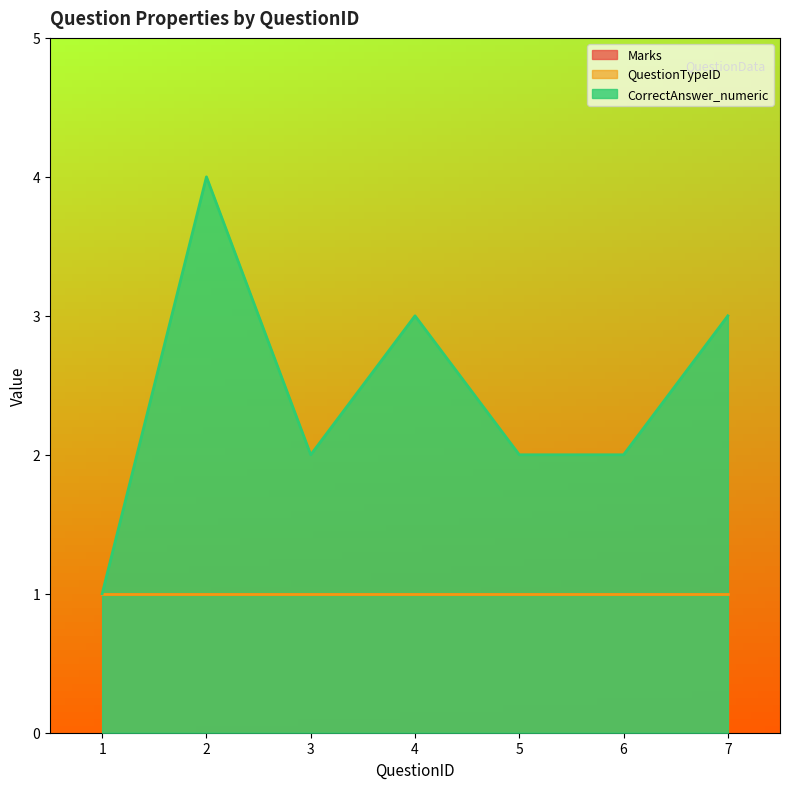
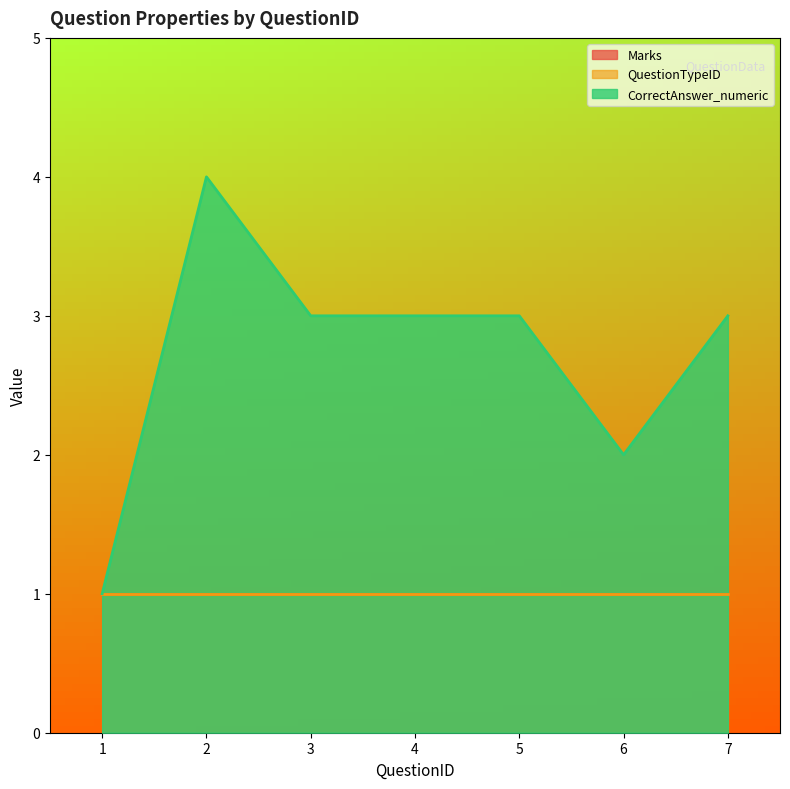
CorrectAnswer_numeric, 3: 2 -> 3
CorrectAnswer_numeric, 5: 2 -> 3
